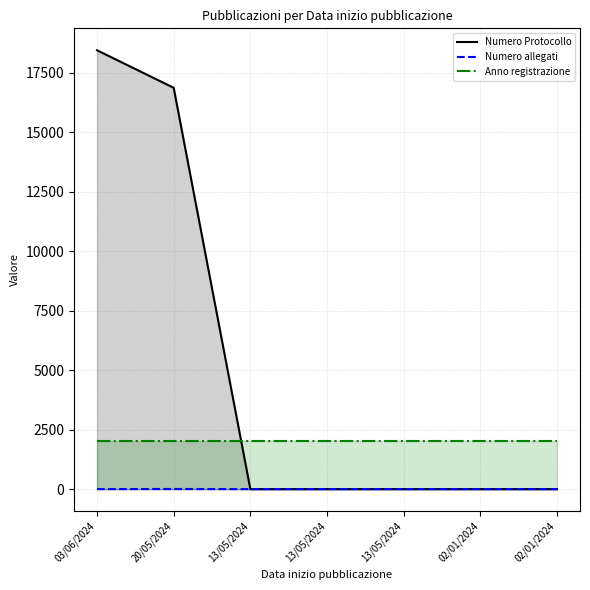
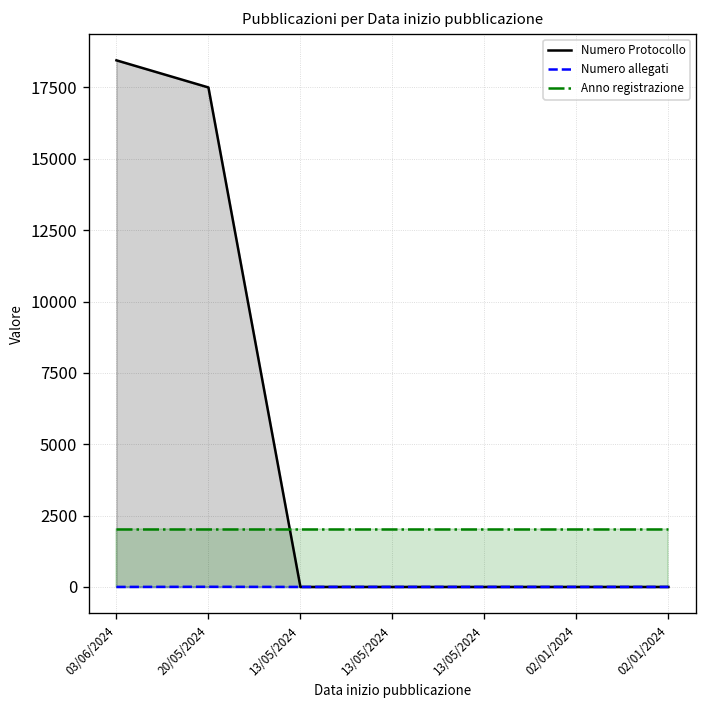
Numero Protocollo, 20/05/2024: 16900 -> 17500
